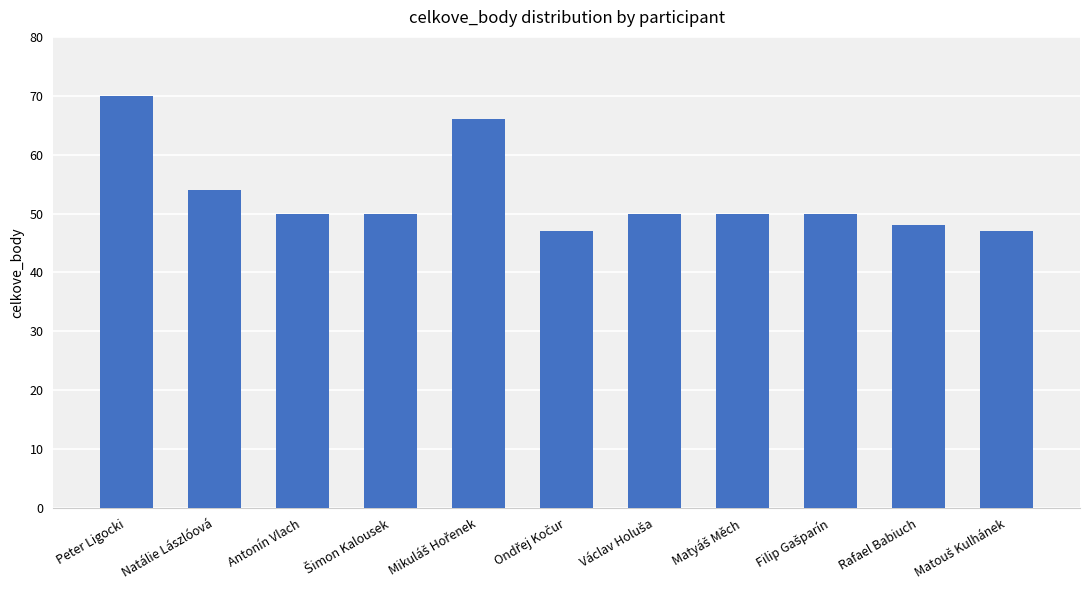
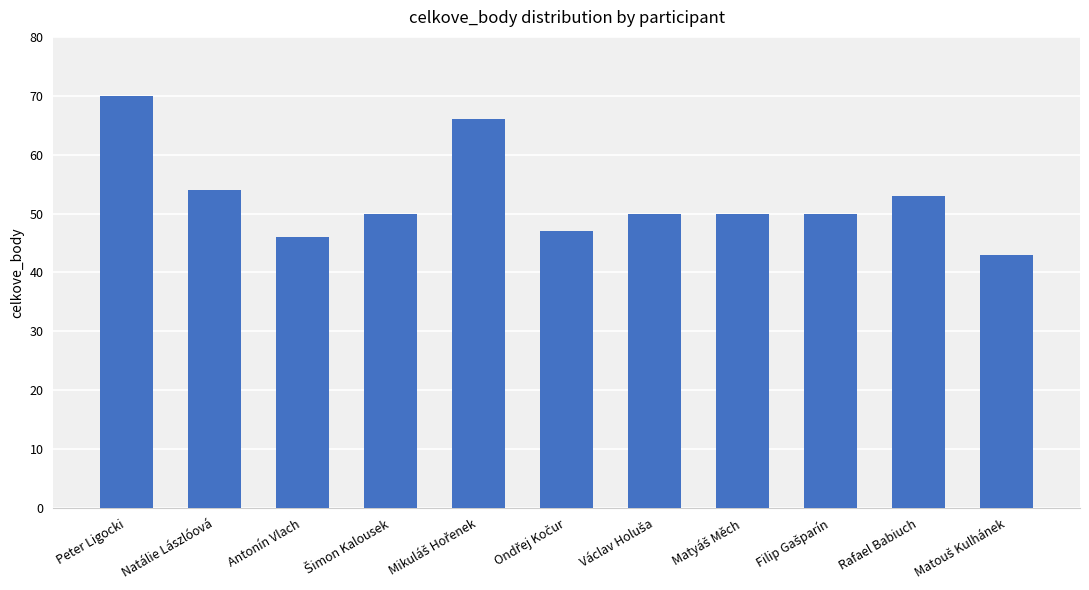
Antonín Vlach: 50 -> 46
Rafael Babiuch: 48 -> 53
Matouš Kulhánek: 47 -> 43
